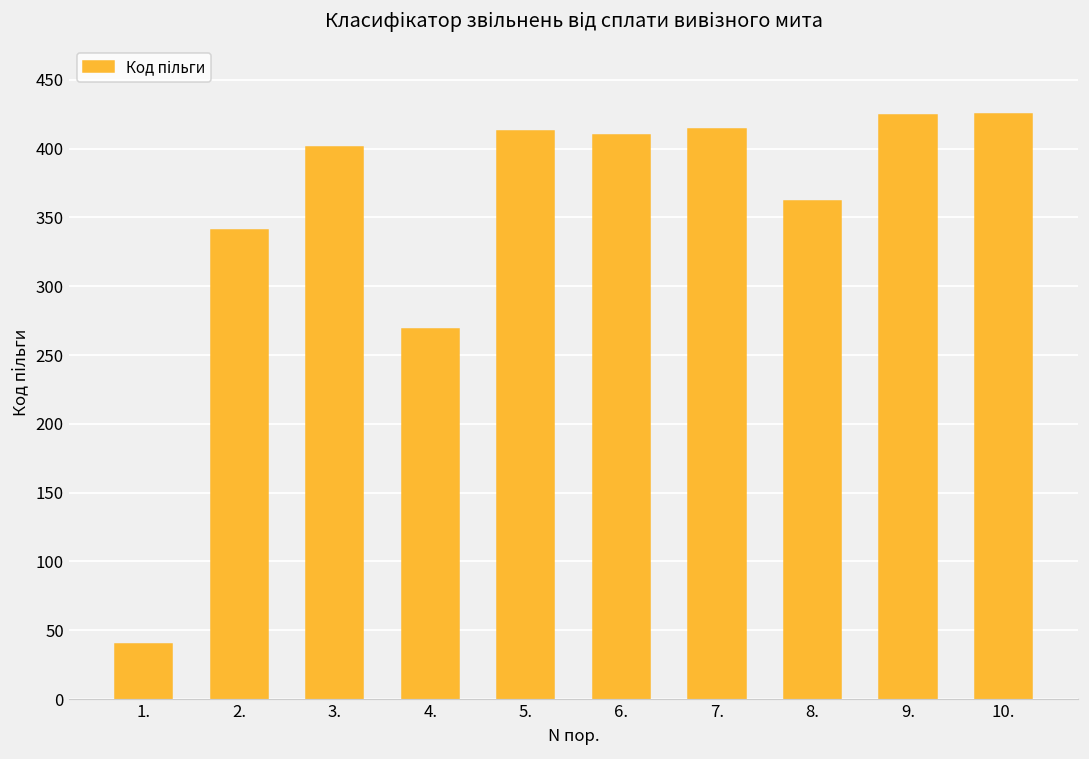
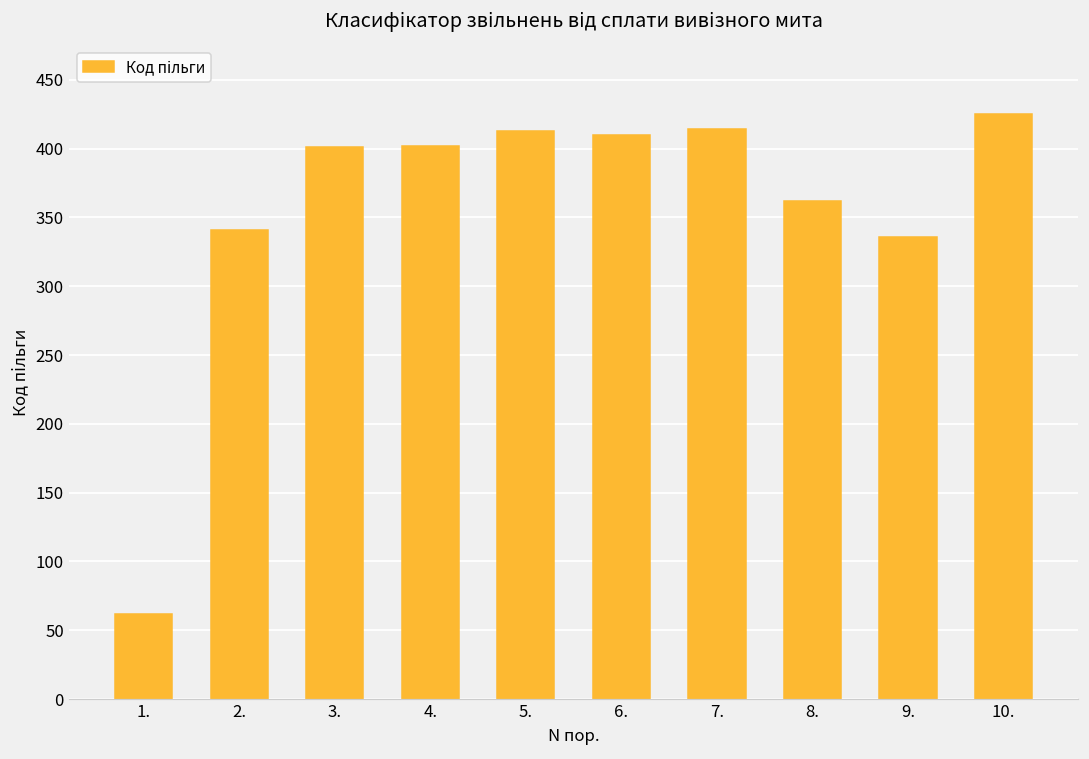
1.: 40 -> 62
4.: 269 -> 402
9.: 424 -> 336
